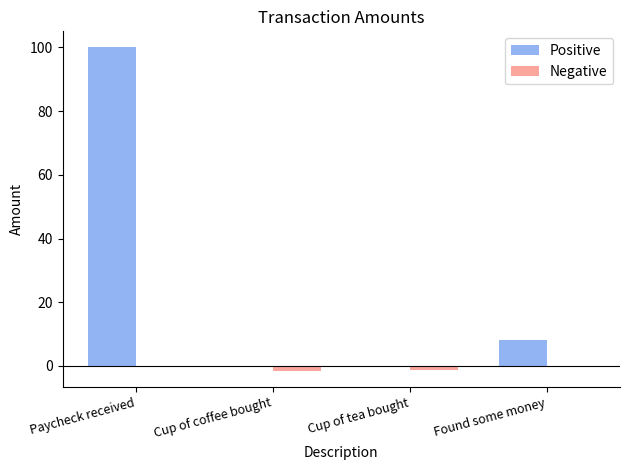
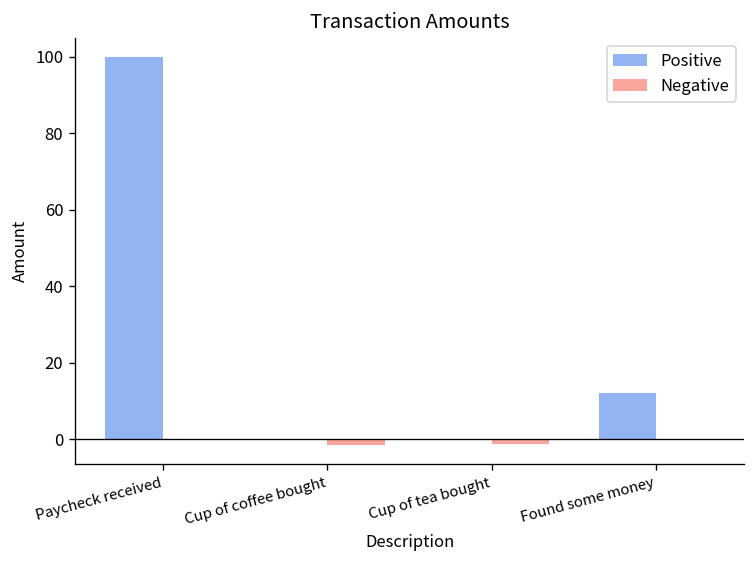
Positive, Found some money: 8 -> 12
